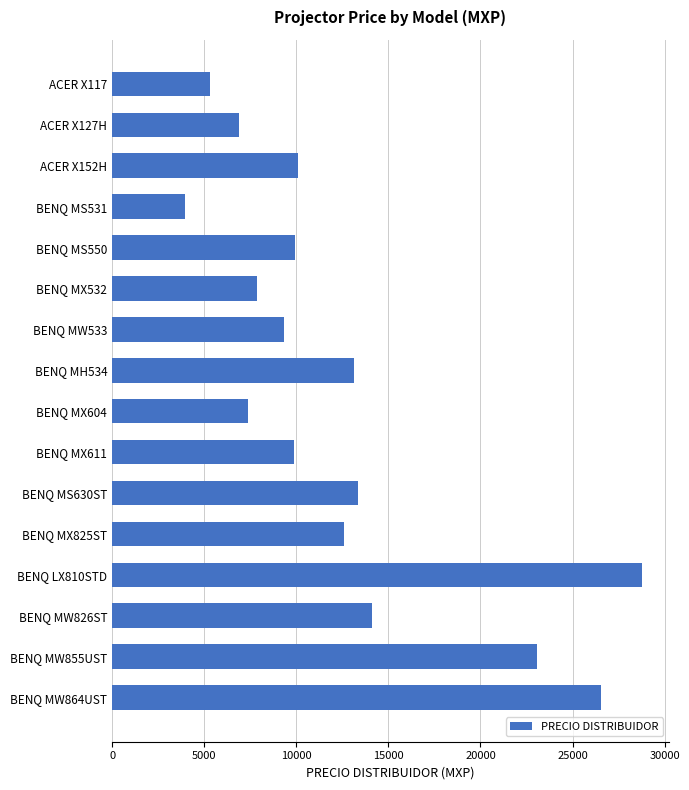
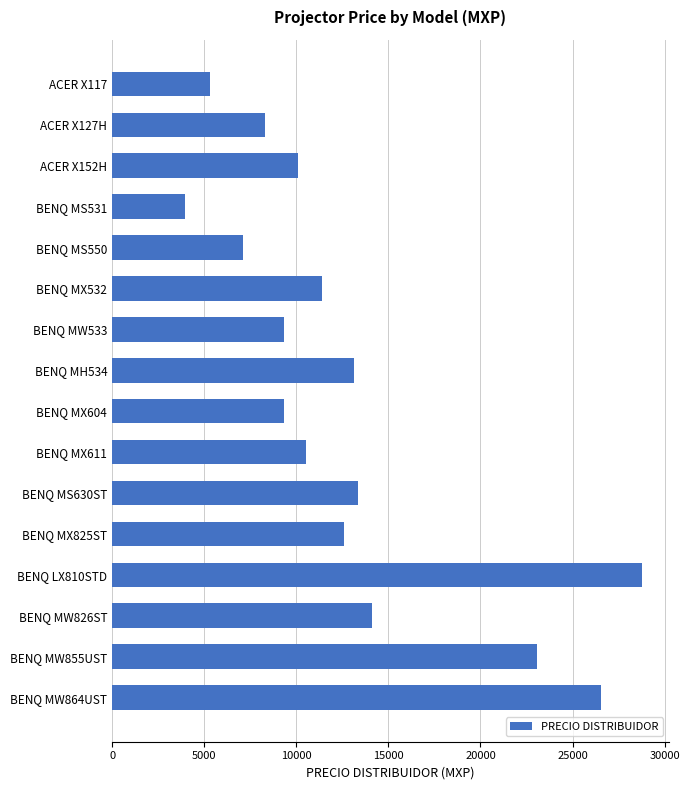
ACER X127H: 6900 -> 8300
BENQ MS550: 9900 -> 7100
BENQ MX532: 7900 -> 11400
BENQ MX604: 7400 -> 9300
BENQ MX611: 9900 -> 10600
